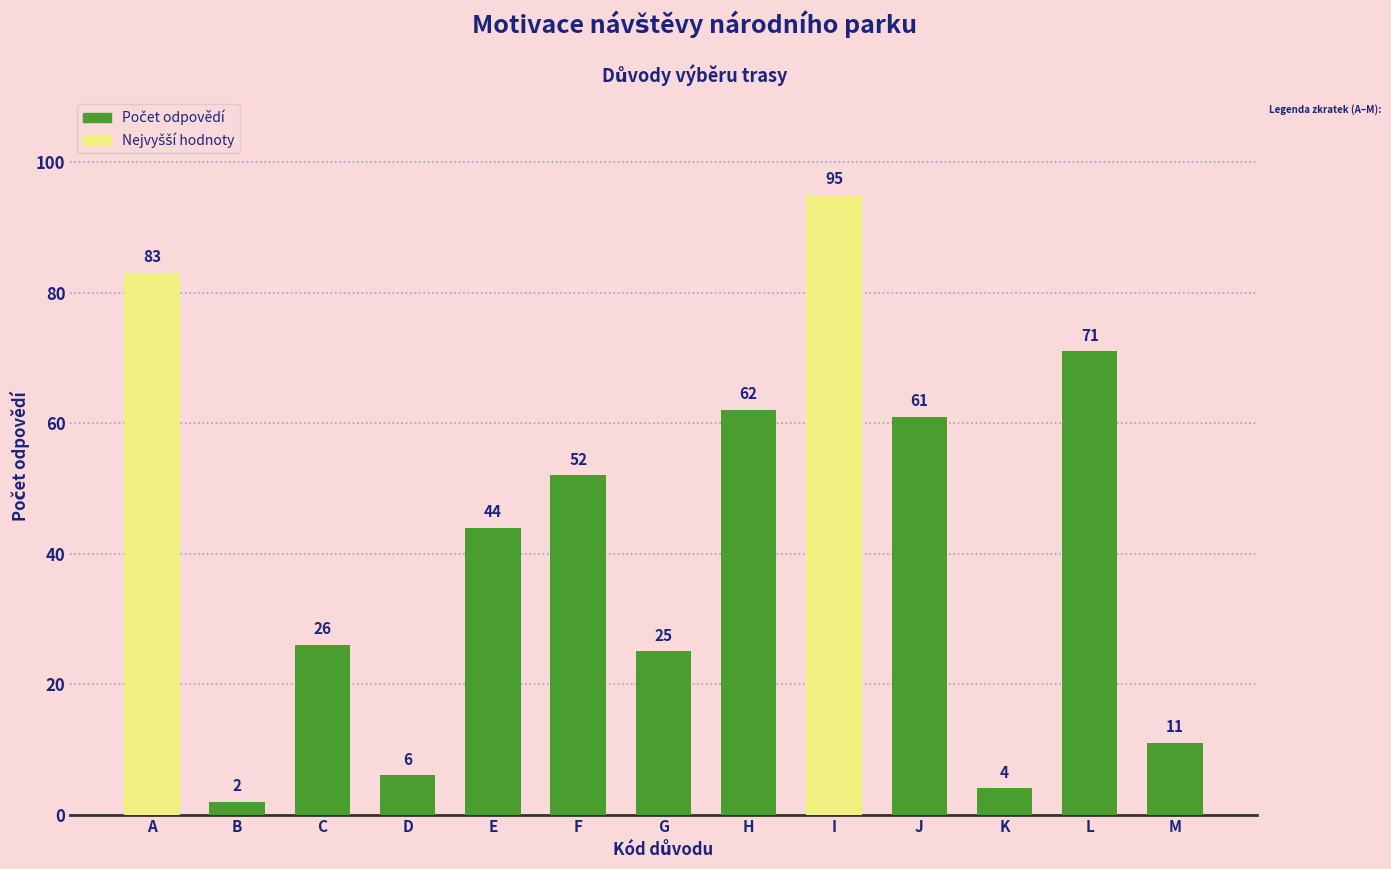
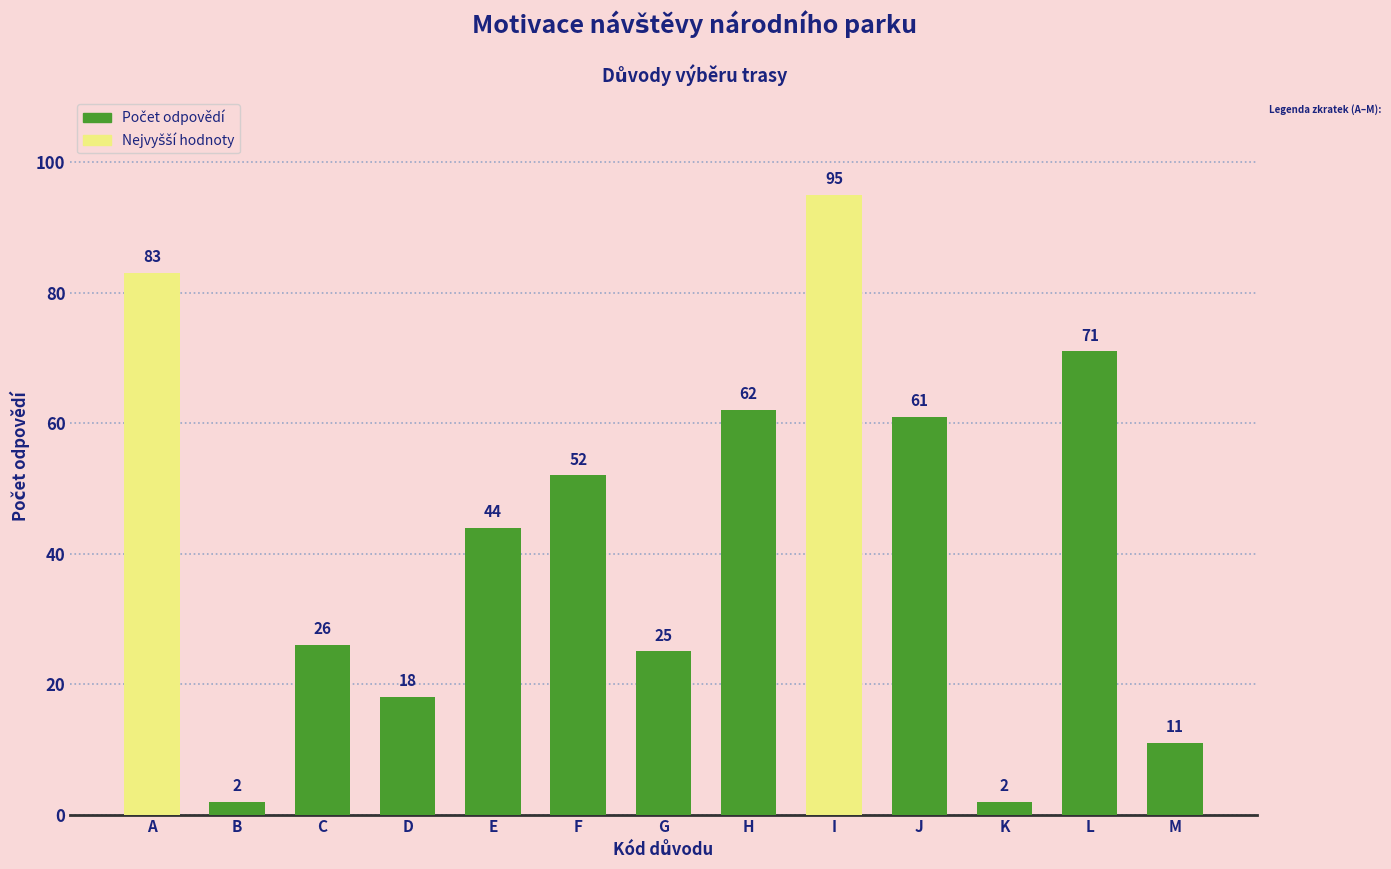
D: 6 -> 18
K: 4 -> 2
